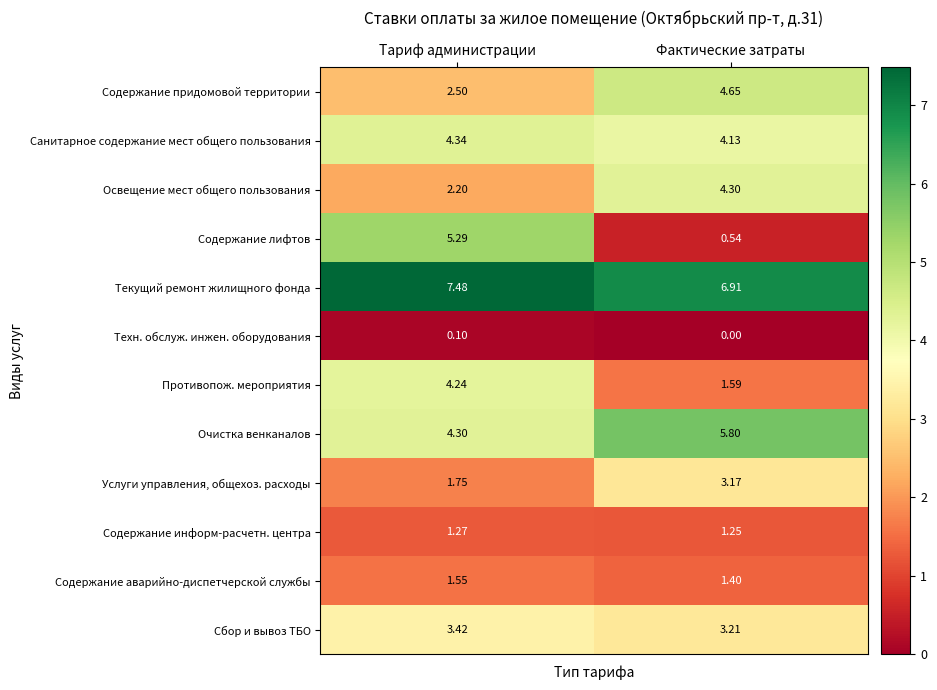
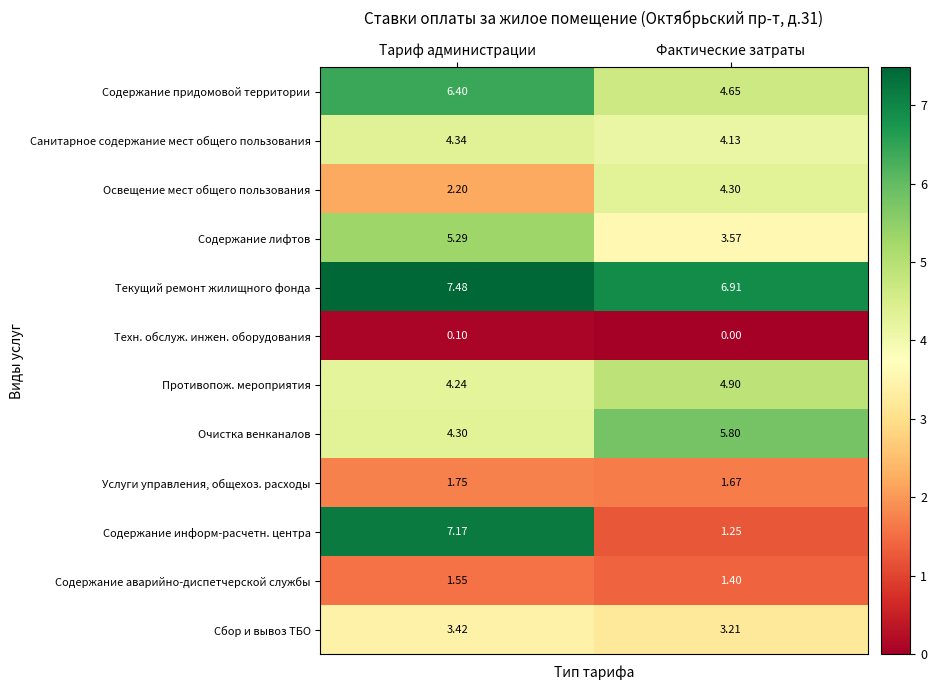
Содержание придомовой территории, Тариф администрации: 2.50 -> 6.40
Содержание лифтов, Фактические затраты: 0.54 -> 3.57
Противопож. мероприятия, Фактические затраты: 1.59 -> 4.90
Услуги управления, общехоз. расходы, Фактические затраты: 3.17 -> 1.67
Содержание информ-расчетн. центра, Тариф администрации: 1.27 -> 7.17
